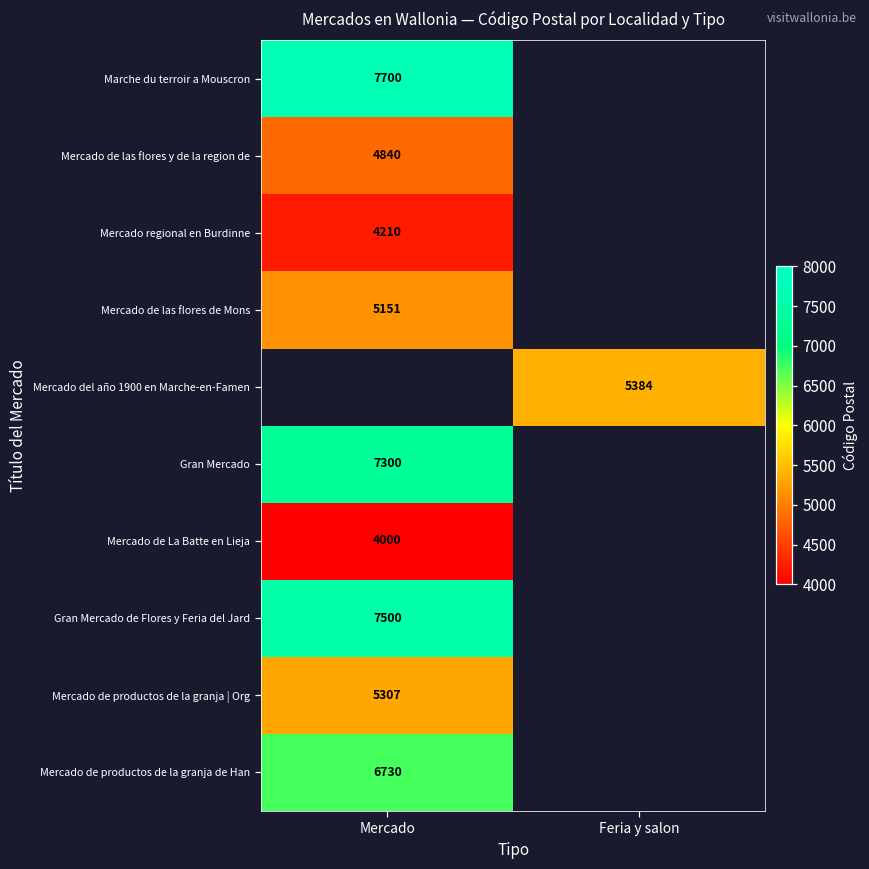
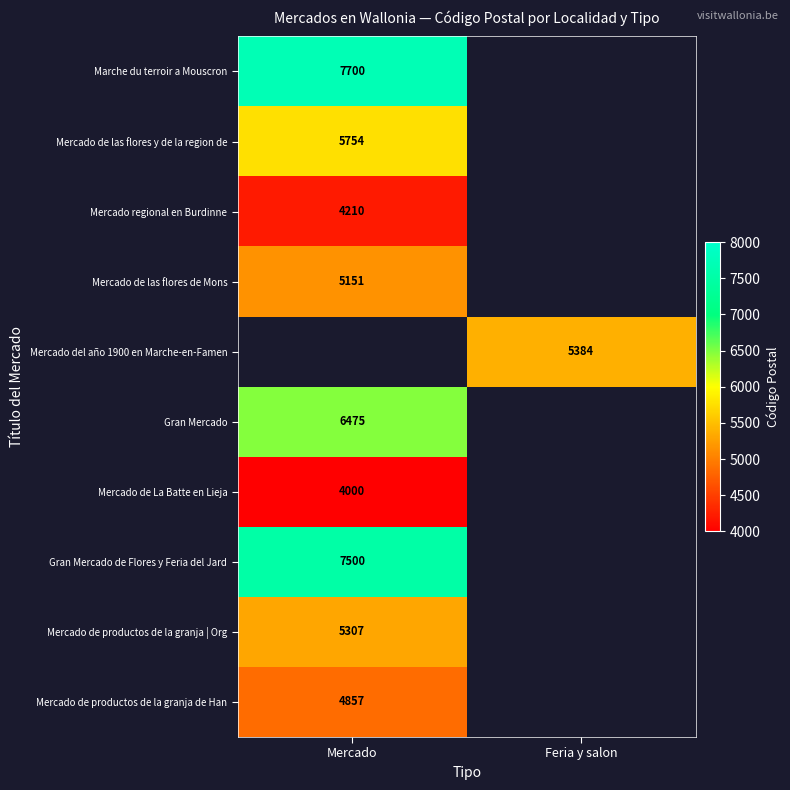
Mercado de las flores y de la region de, Mercado: 4840 -> 5754
Gran Mercado, Mercado: 7300 -> 6475
Mercado de productos de la granja de Han, Mercado: 6730 -> 4857
